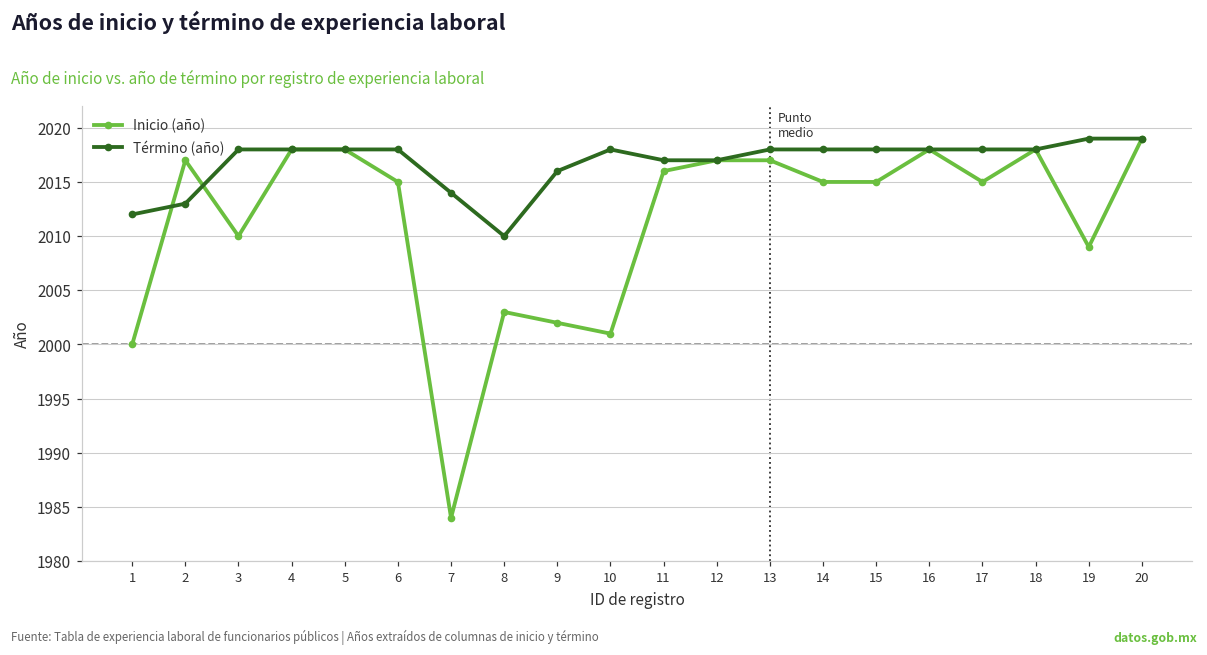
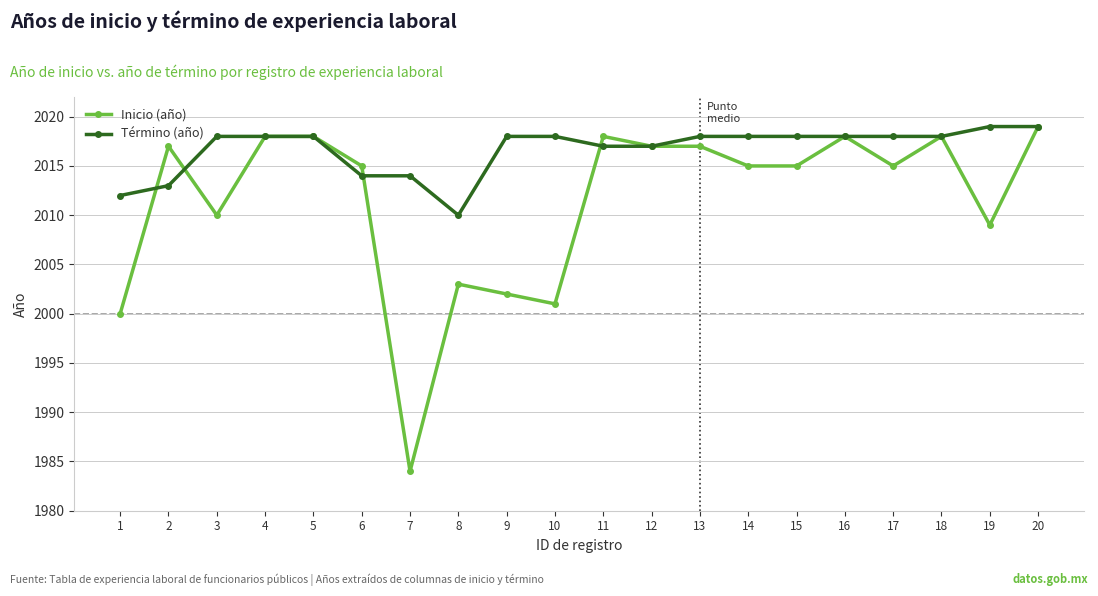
Término (año), 6: 2018 -> 2014
Término (año), 9: 2016 -> 2018
Inicio (año), 11: 2016 -> 2018
